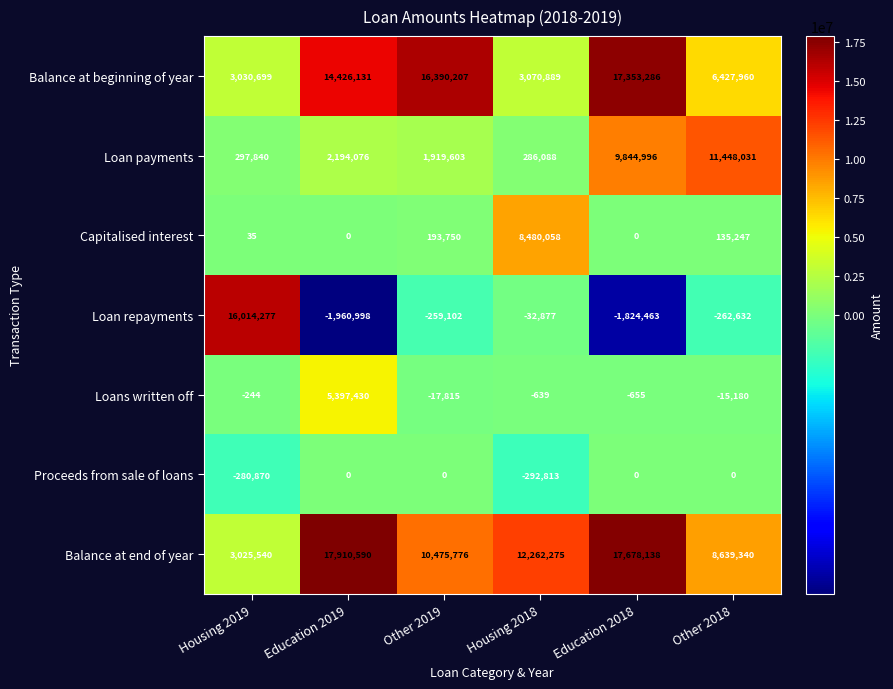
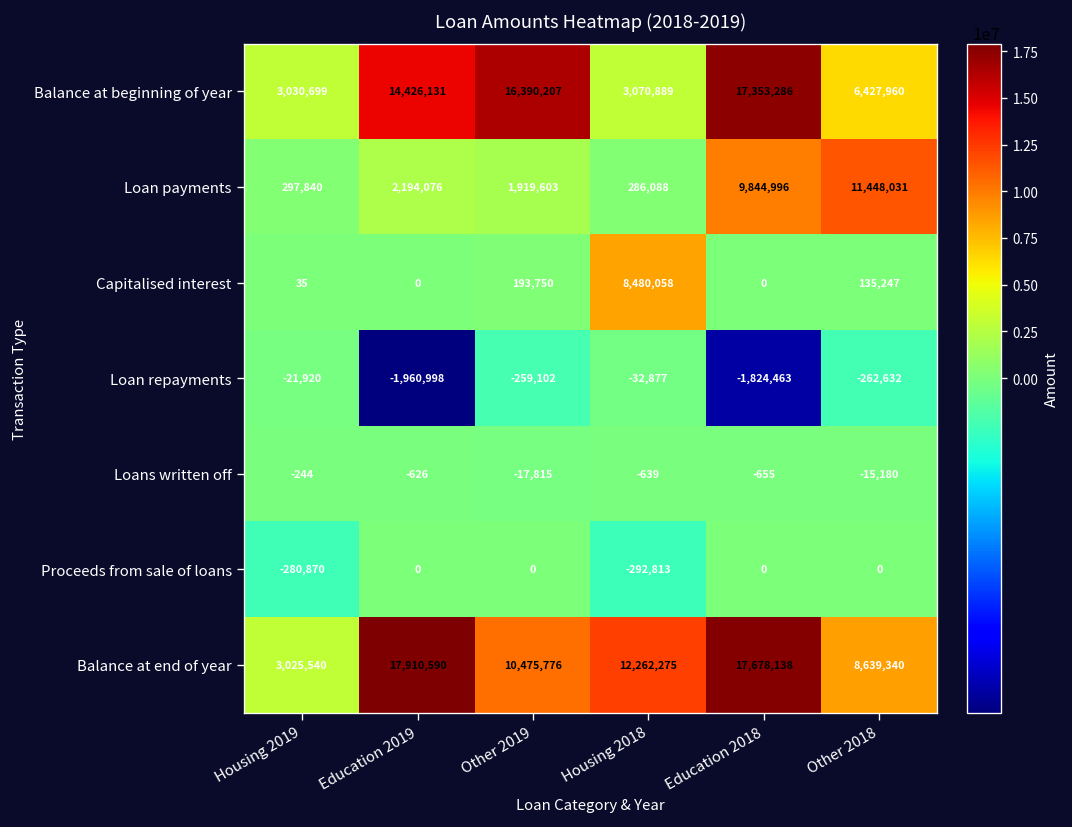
Loan repayments, Housing 2019: 16,014,277 -> -21,920
Loans written off, Education 2019: 5,397,430 -> -626
